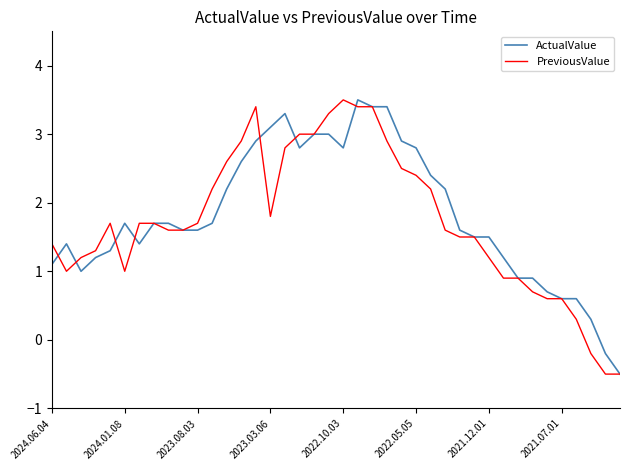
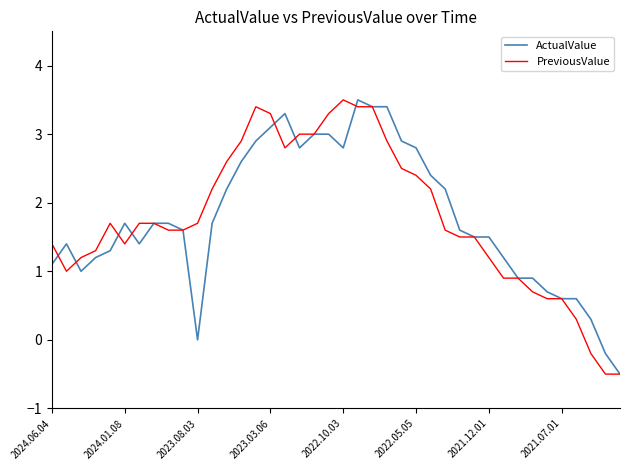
PreviousValue, 2024.01.08: 1.0 -> 1.4
ActualValue, 2023.08.03: 1.6 -> 0.0
PreviousValue, 2023.03.06: 1.8 -> 3.3
